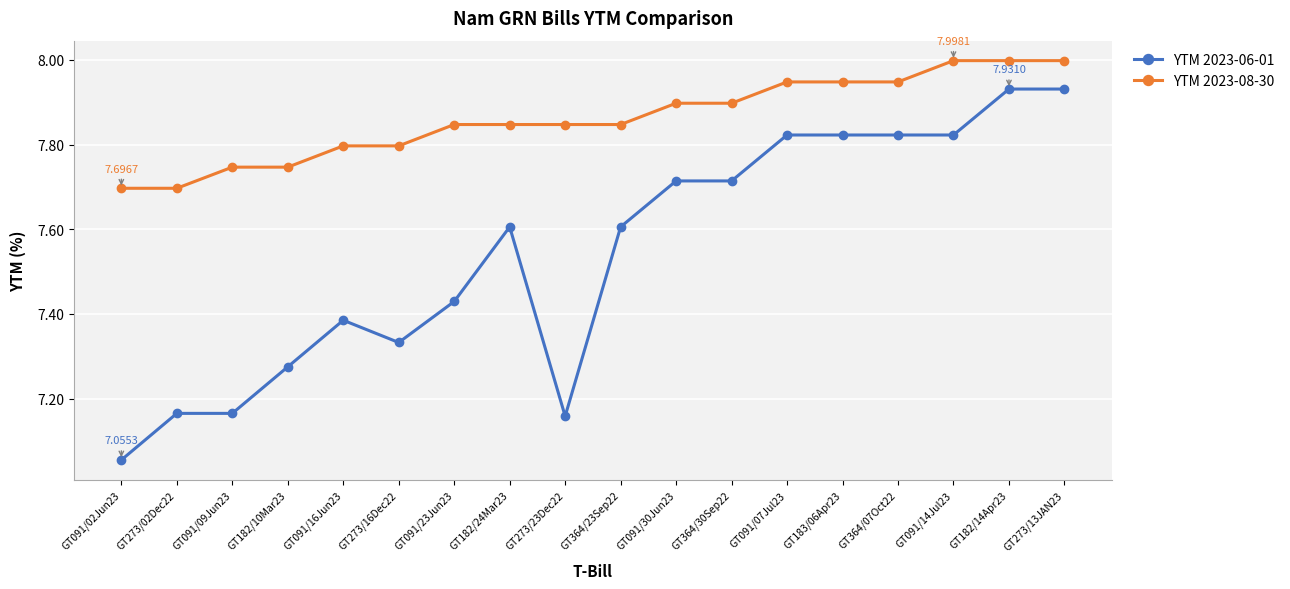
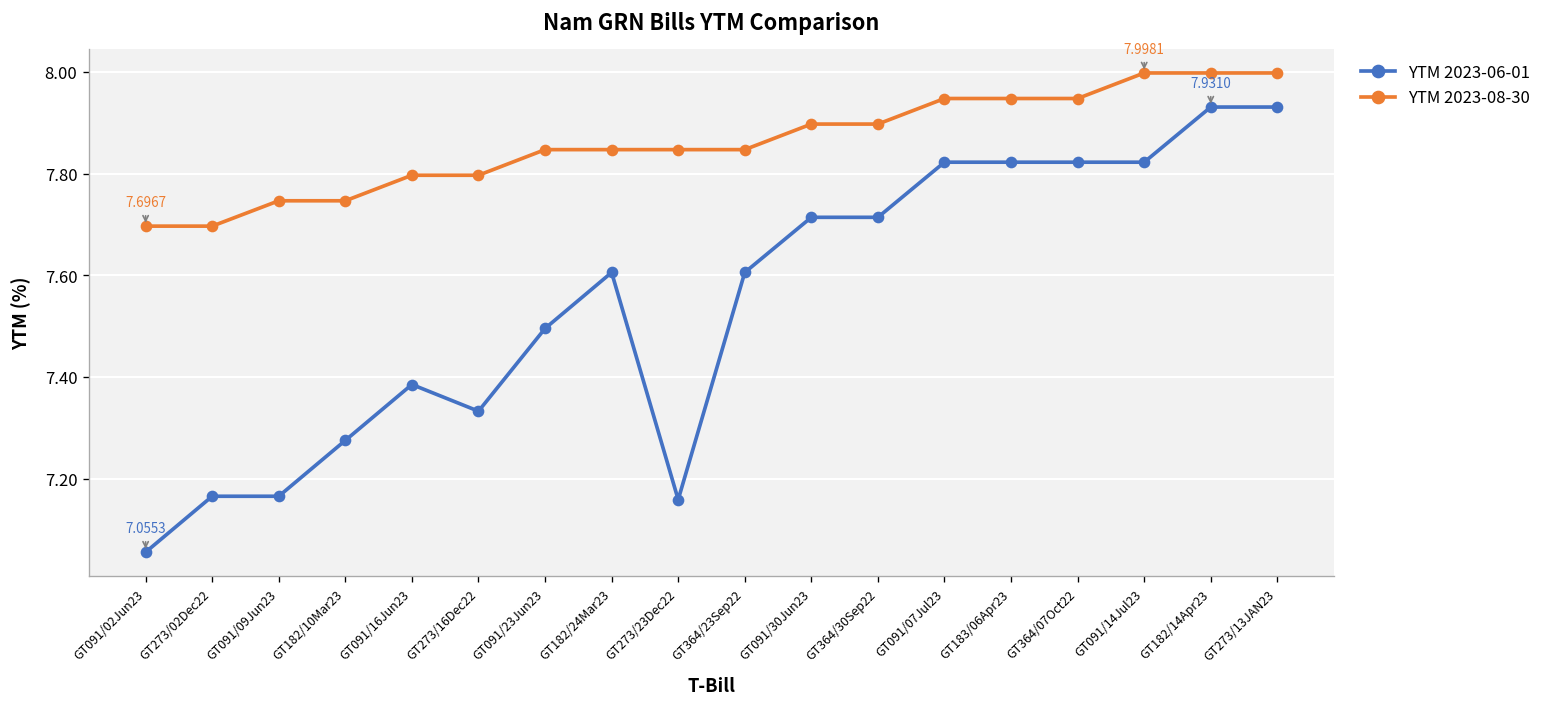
YTM 2023-06-01, GT091/23Jun23: 7.43 -> 7.50
